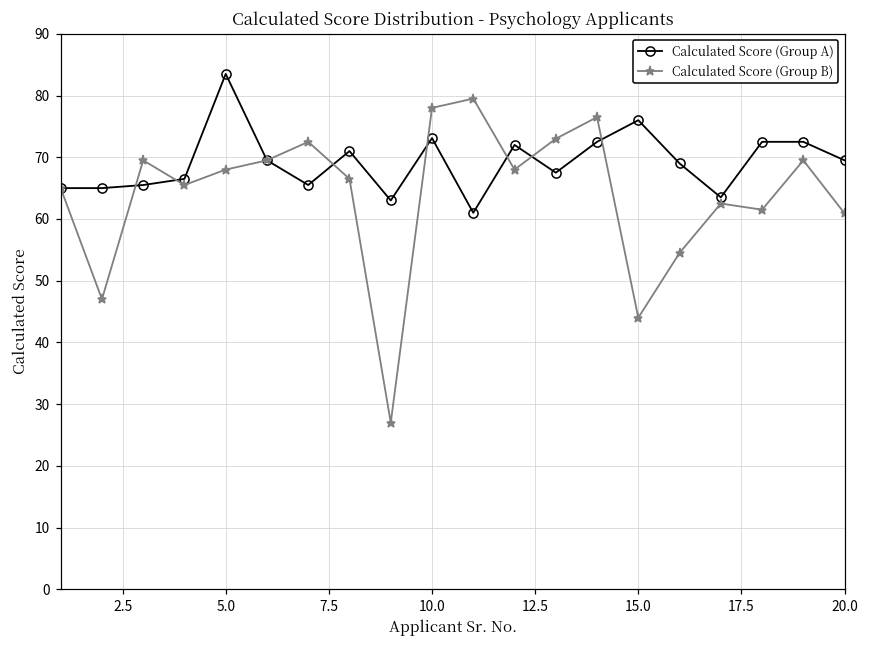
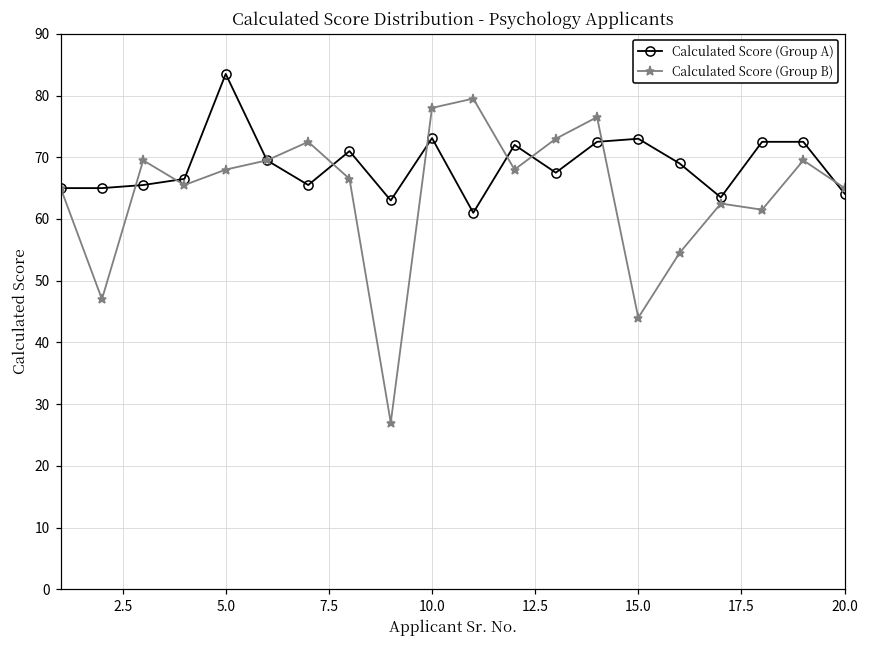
Calculated Score (Group A), 15.0: 76 -> 73
Calculated Score (Group A), 20.0: 70 -> 64
Calculated Score (Group B), 20.0: 61 -> 65
